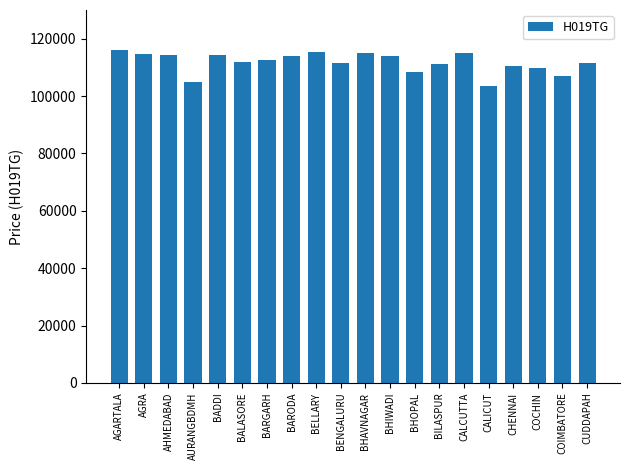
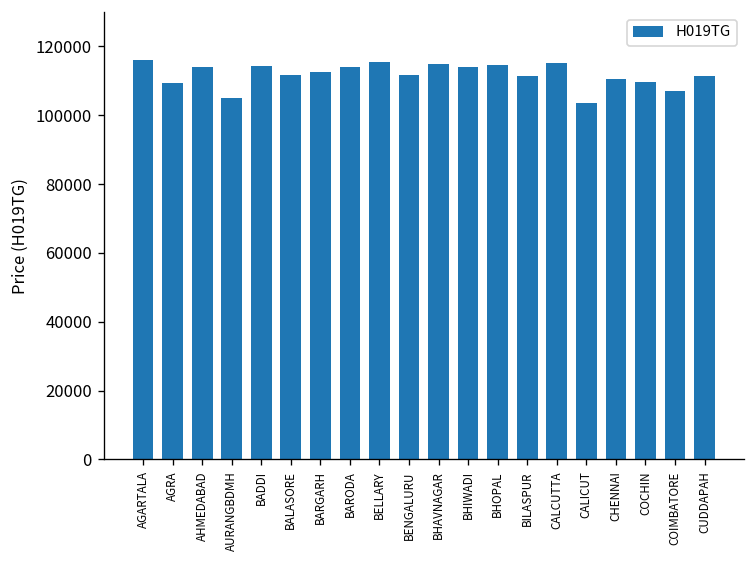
AGRA: 115000 -> 109000
BHOPAL: 108000 -> 114000
